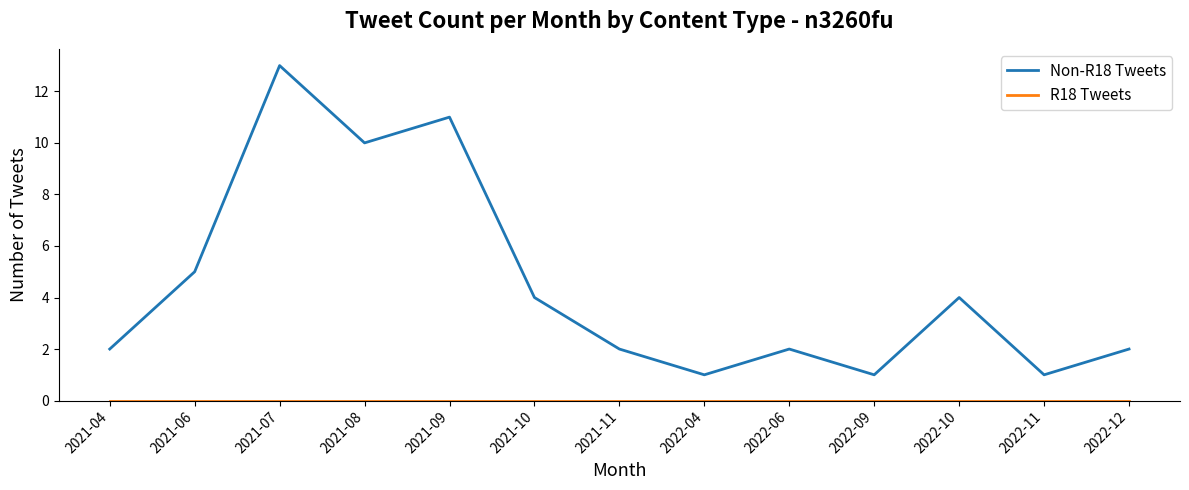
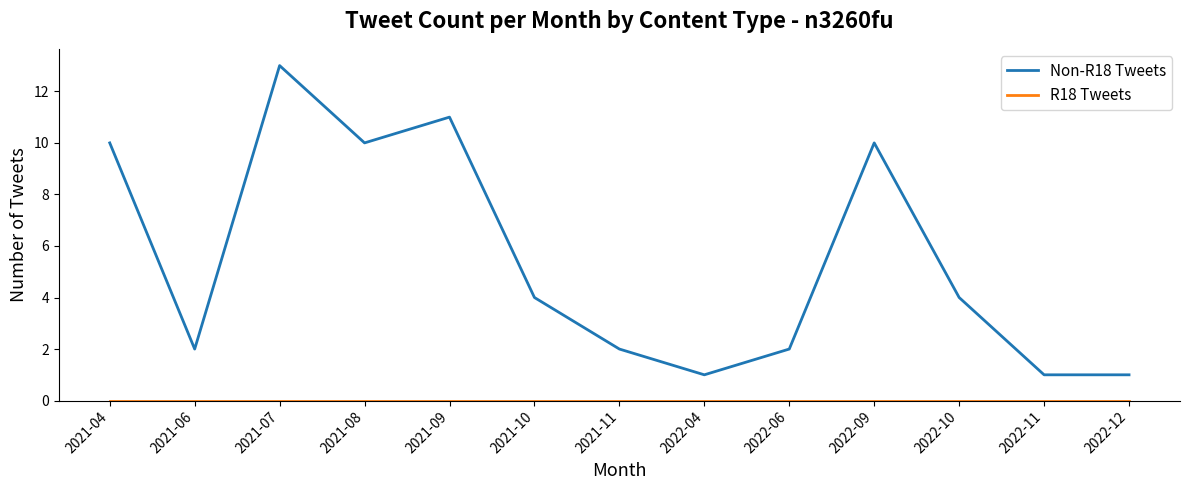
Non-R18 Tweets, 2021-04: 2 -> 10
Non-R18 Tweets, 2021-06: 5 -> 2
Non-R18 Tweets, 2022-09: 1 -> 10
Non-R18 Tweets, 2022-12: 2 -> 1
